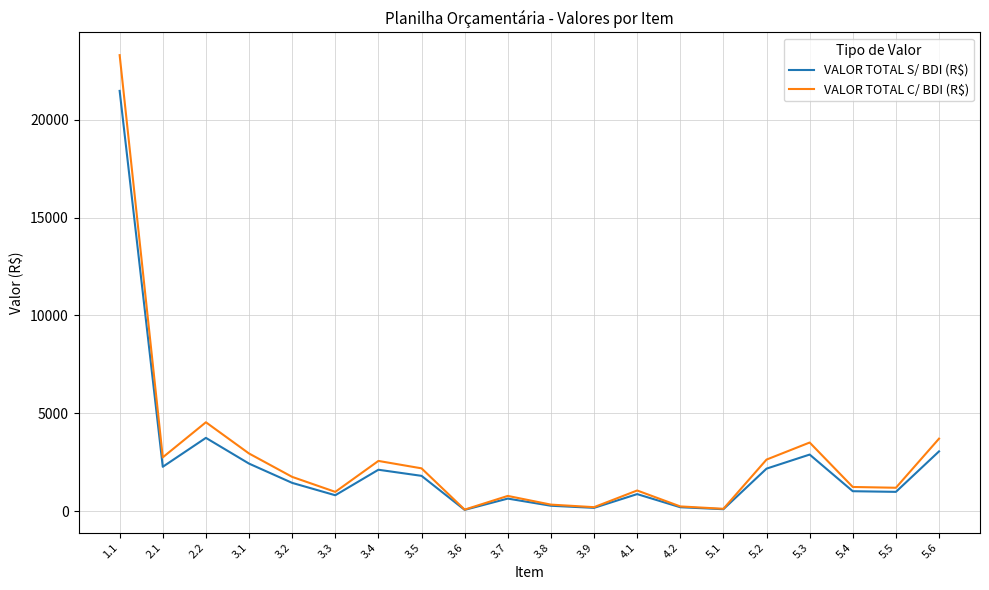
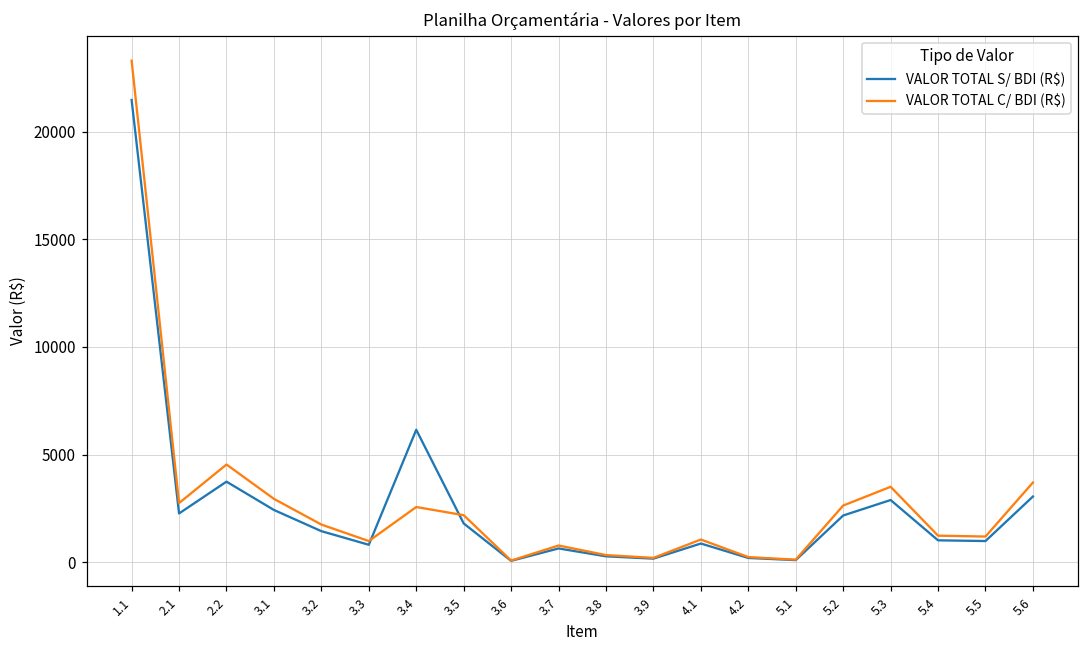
VALOR TOTAL S/ BDI (R$), 3.4: 2100 -> 6200
